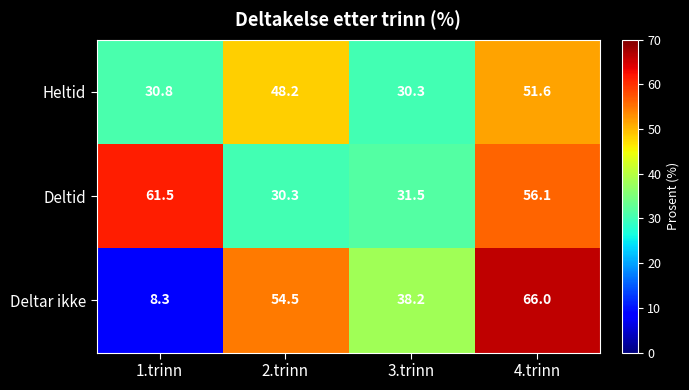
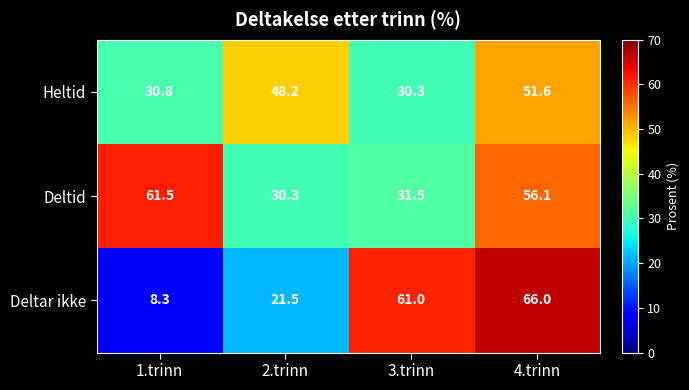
Deltar ikke, 2.trinn: 54.5 -> 21.5
Deltar ikke, 3.trinn: 38.2 -> 61.0
